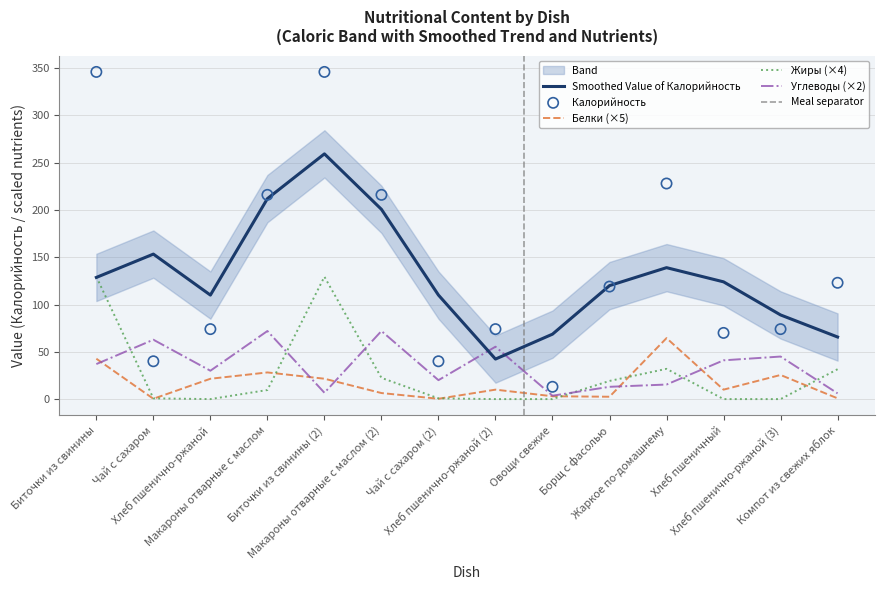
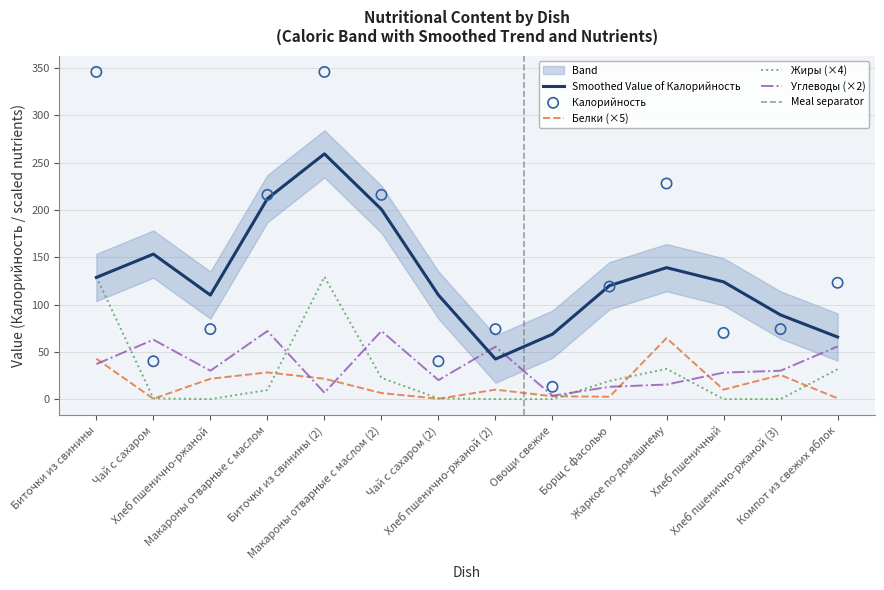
Углеводы (×2), Хлеб пшеничный: 40 -> 30
Углеводы (×2), Хлеб пшенично-ржаной (3): 50 -> 30
Углеводы (×2), Компот из свежих яблок: 10 -> 60
